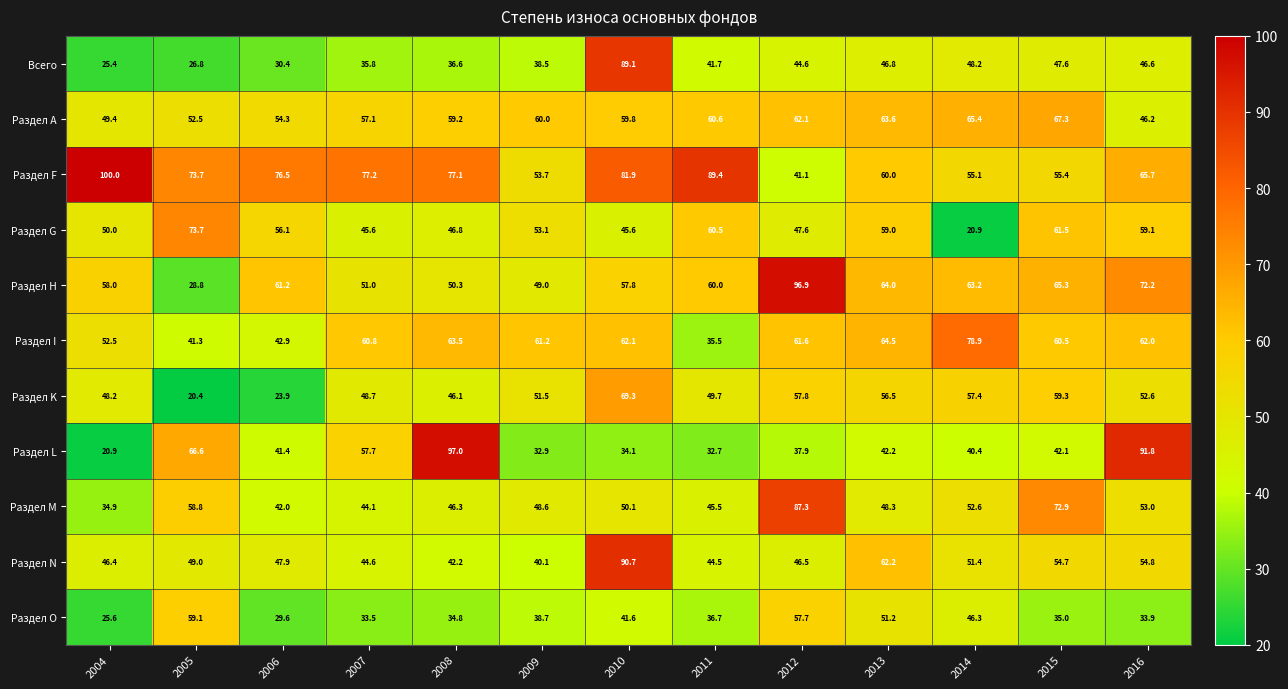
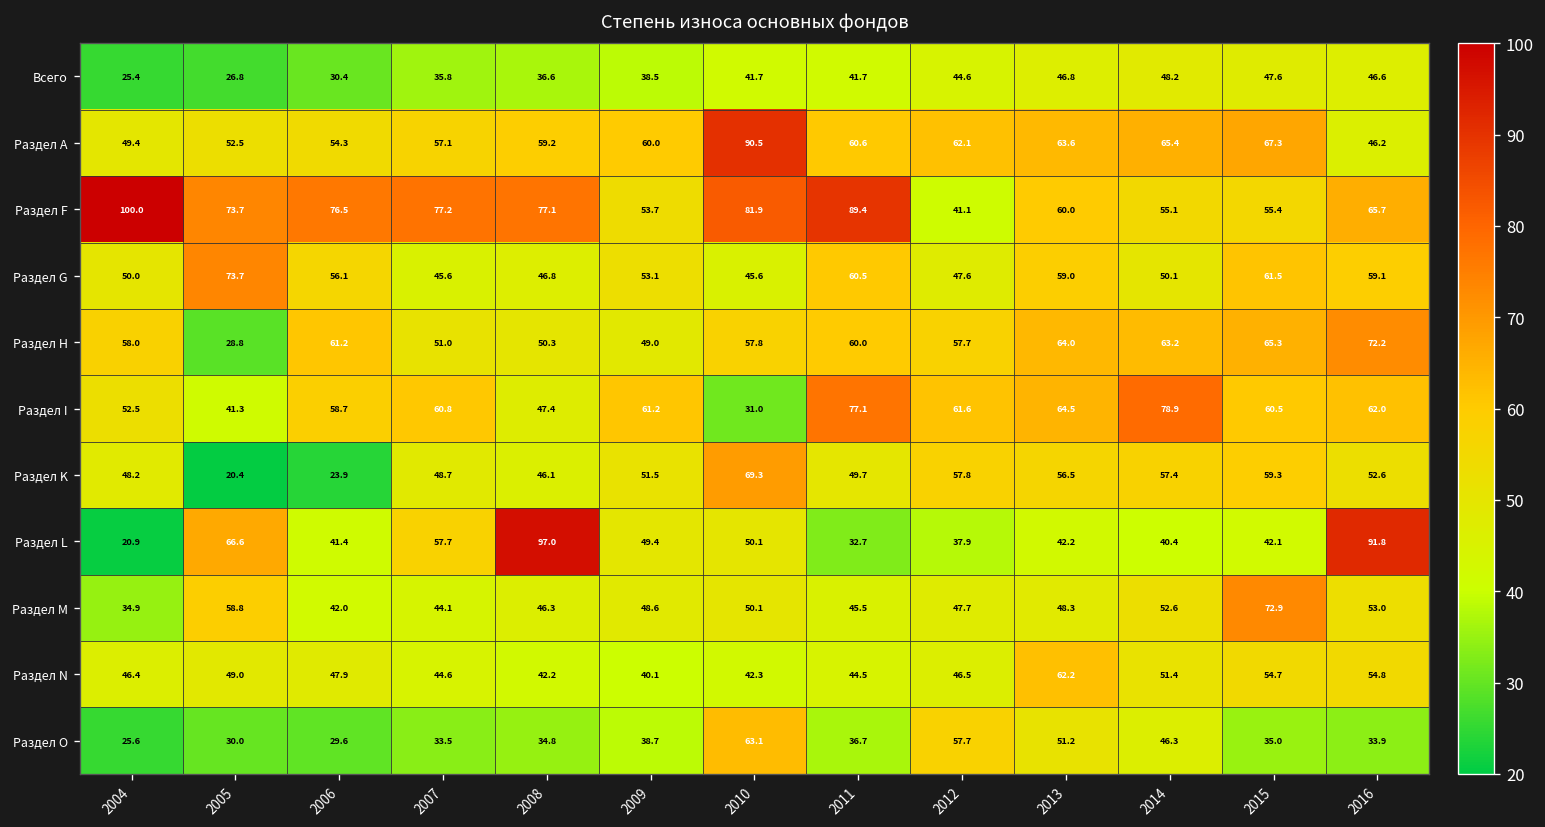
Всего, 2010: 89.1 -> 41.7
Раздел А, 2010: 59.8 -> 90.5
Раздел G, 2014: 20.9 -> 50.1
Раздел H, 2012: 96.9 -> 57.7
Раздел I, 2006: 42.9 -> 58.7
Раздел I, 2008: 63.5 -> 47.4
Раздел I, 2010: 62.1 -> 31.0
Раздел I, 2011: 35.5 -> 77.1
Раздел L, 2009: 32.9 -> 49.4
Раздел L, 2010: 34.1 -> 50.1
Раздел M, 2012: 87.3 -> 47.7
Раздел N, 2010: 90.7 -> 42.3
Раздел O, 2005: 59.1 -> 30.0
Раздел O, 2010: 41.6 -> 63.1
